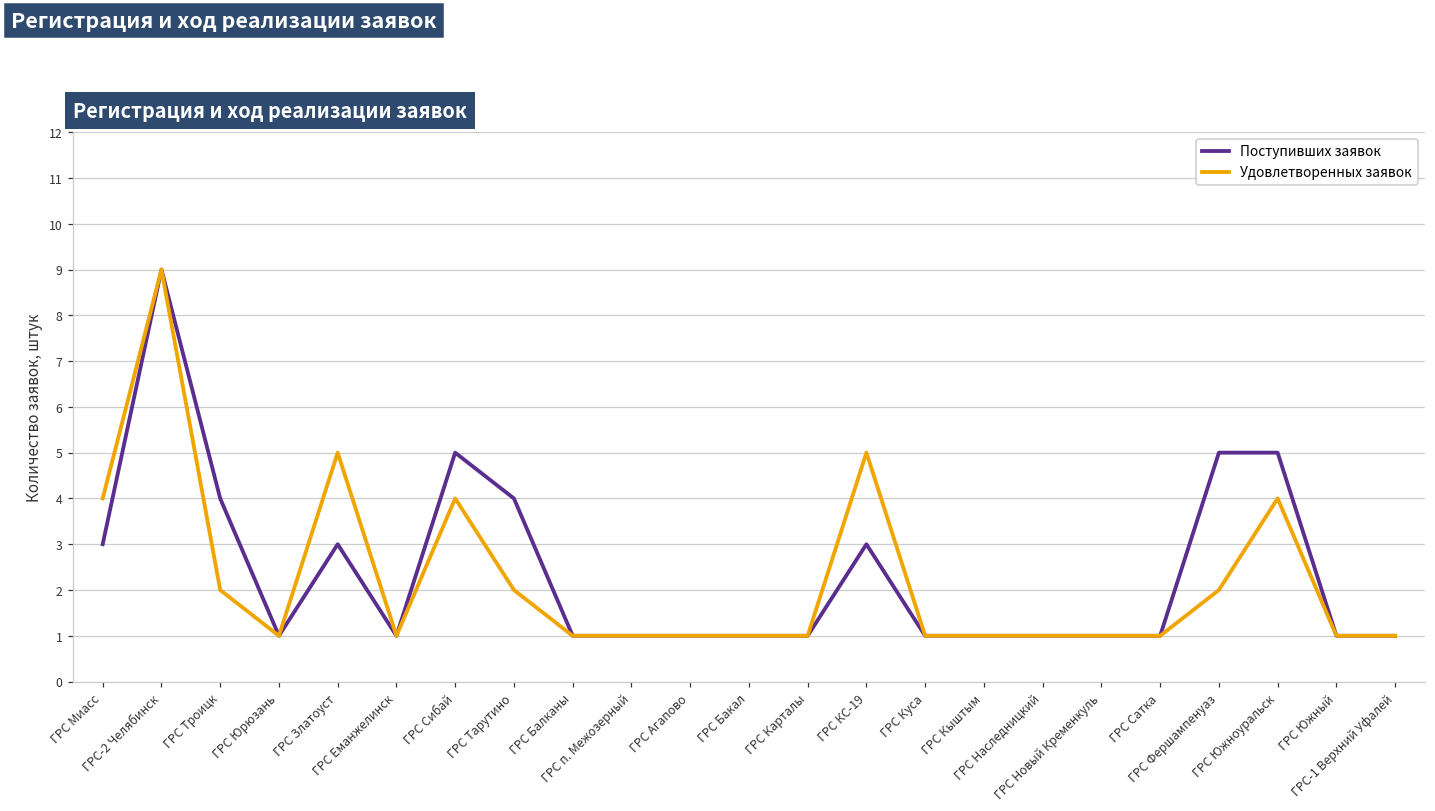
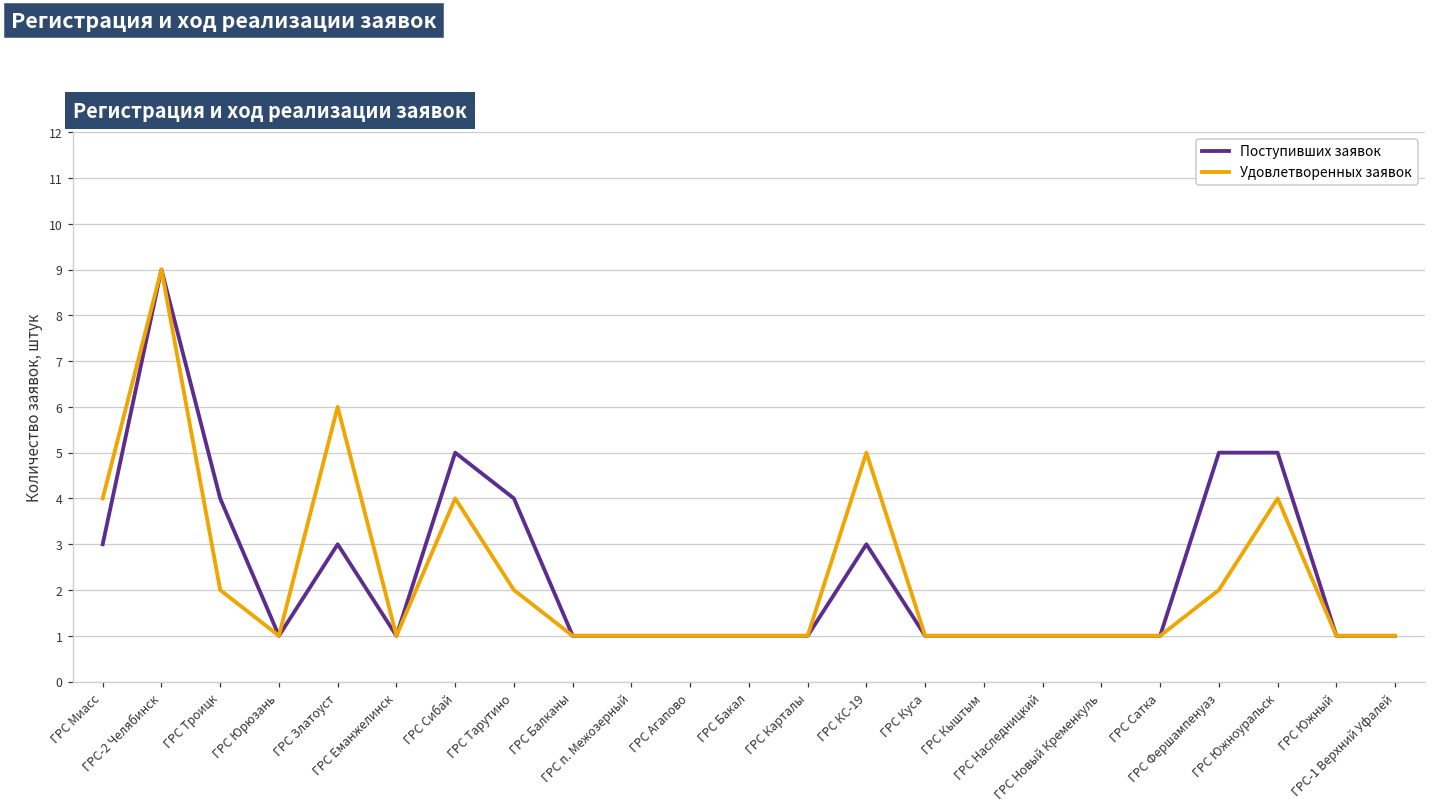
Удовлетворенных заявок, ГРС Златоуст: 5 -> 6
